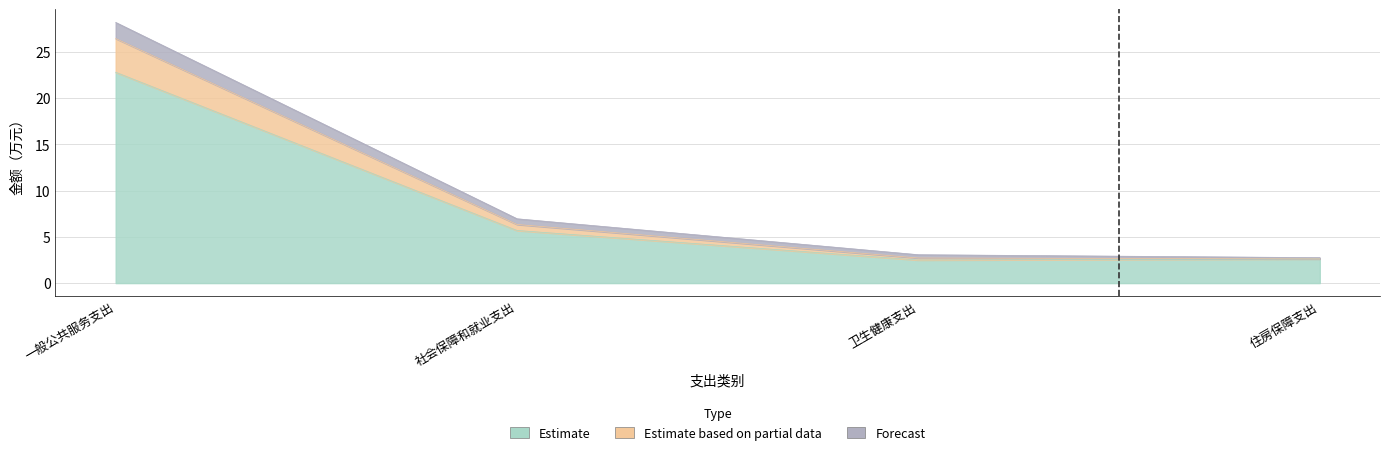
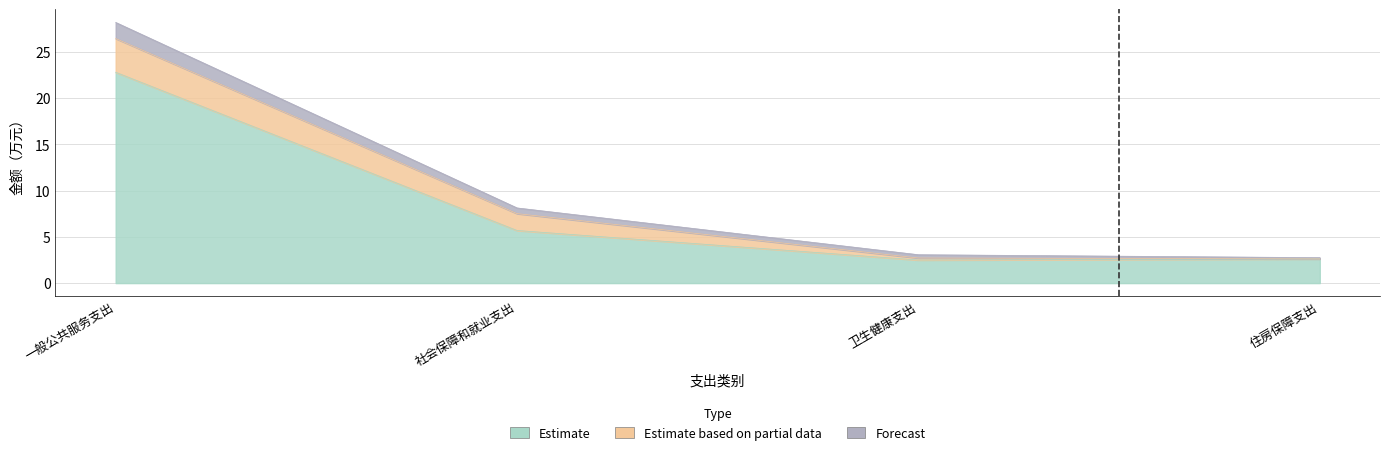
Estimate based on partial data, 社会保障和就业支出: 1 -> 2
